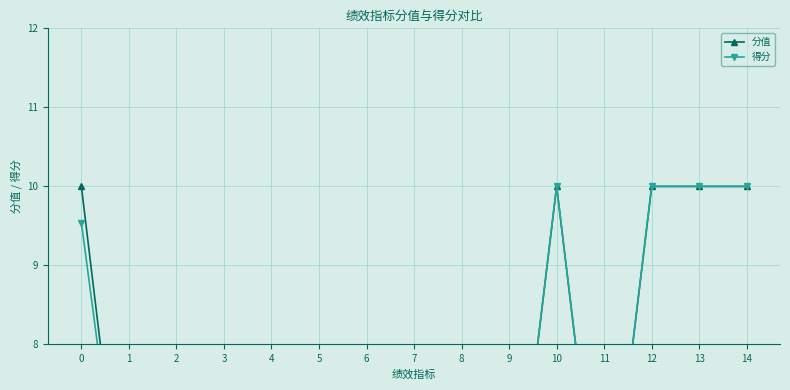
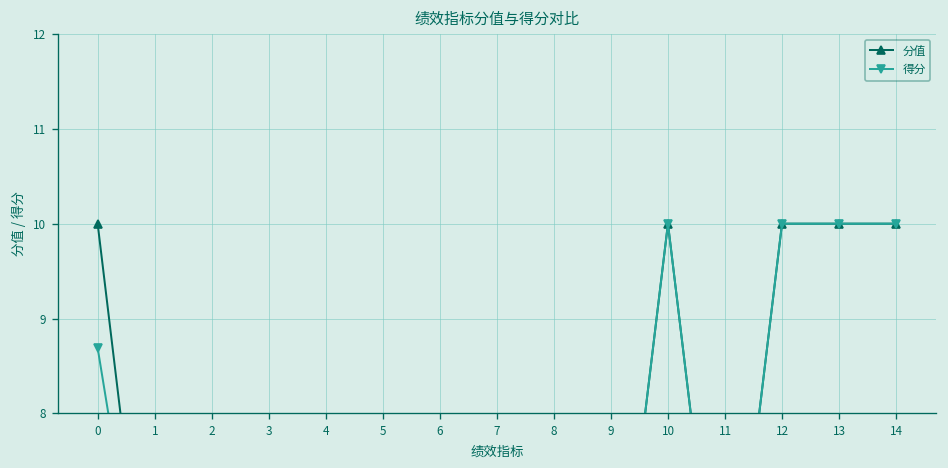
得分, 0: 9.5 -> 8.7
